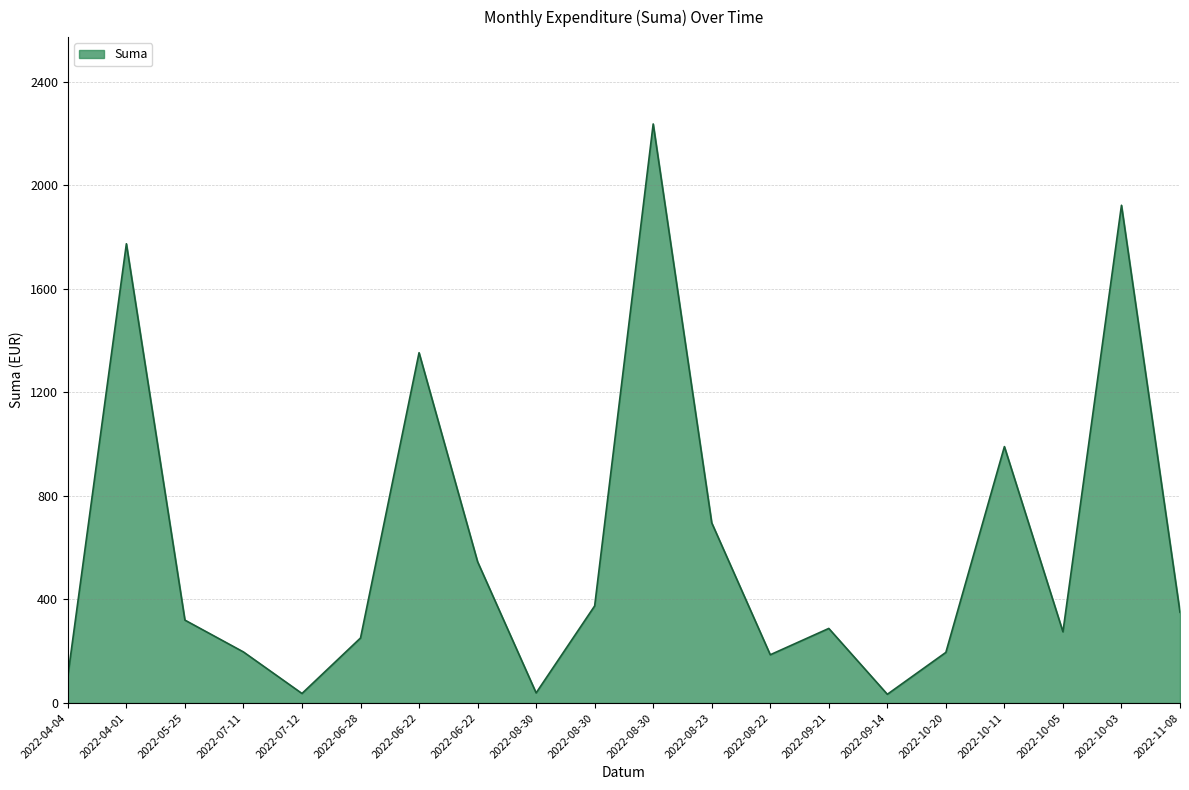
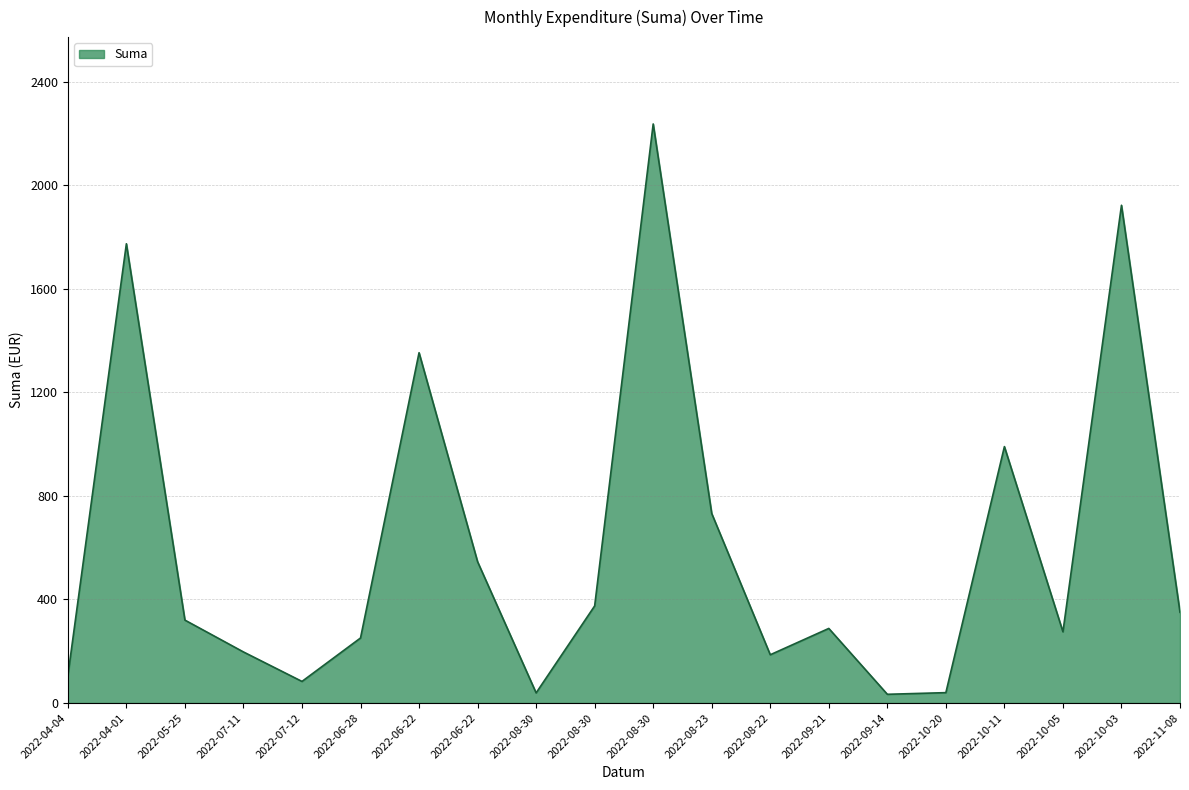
2022-07-12: 40 -> 80
2022-08-23: 700 -> 730
2022-10-20: 200 -> 40
